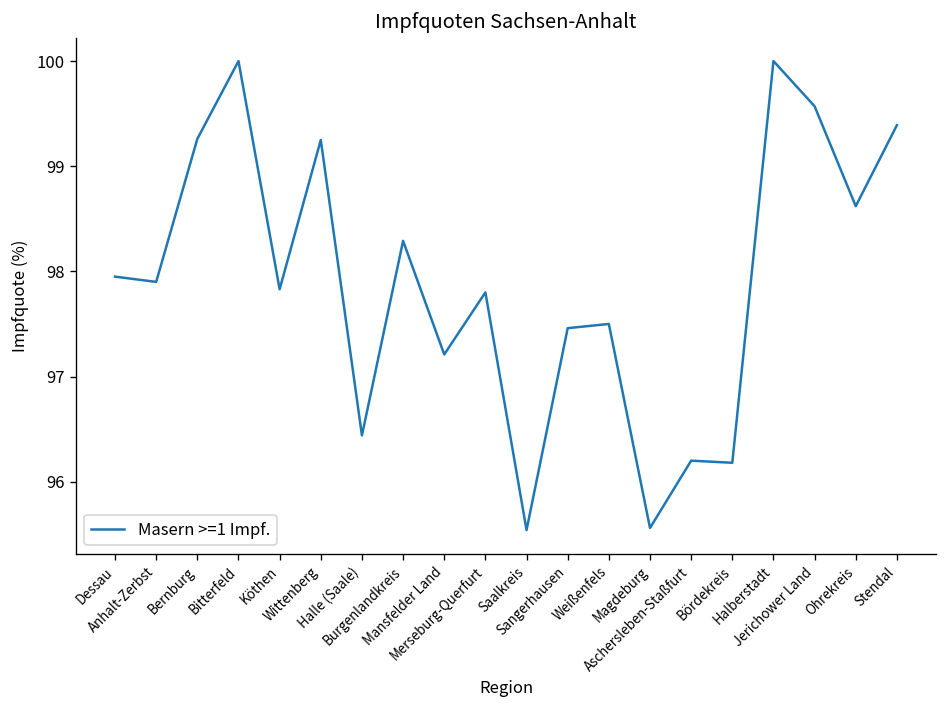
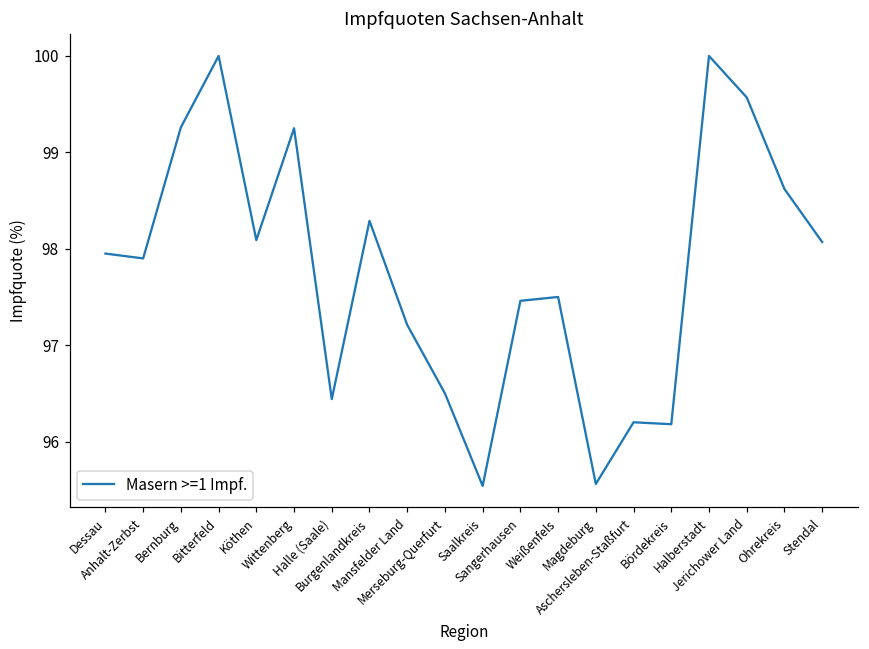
Köthen: 97.8 -> 98.1
Merseburg-Querfurt: 97.8 -> 96.5
Stendal: 99.4 -> 98.1
